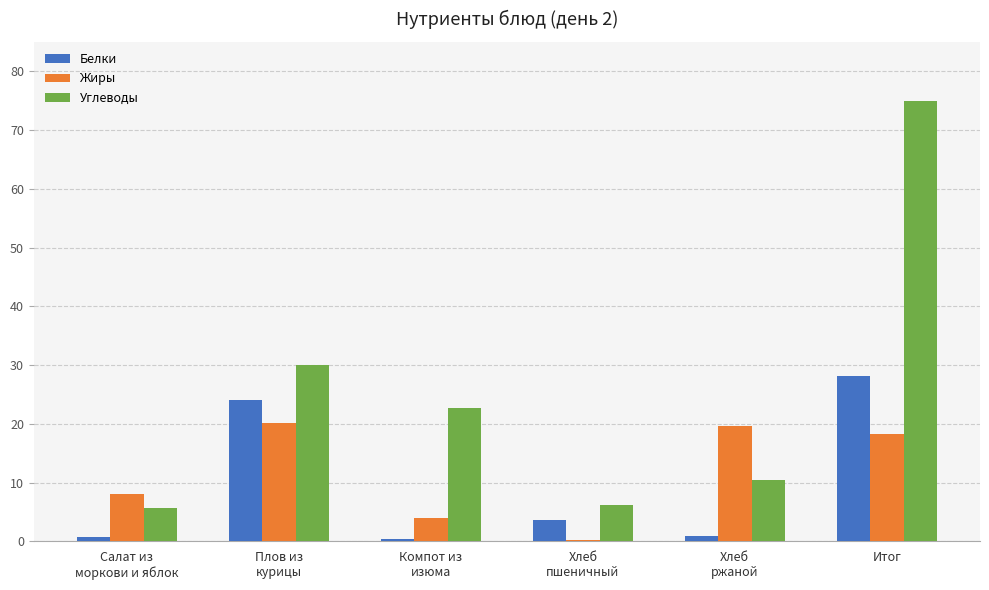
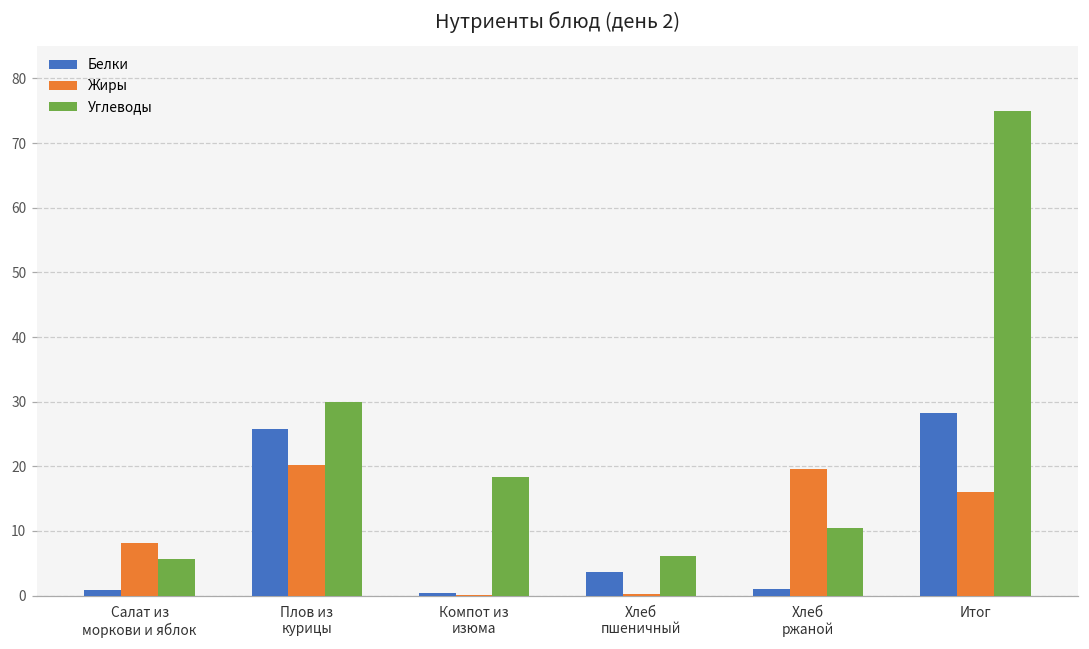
Белки, Плов из курицы: 24 -> 26
Жиры, Компот из изюма: 4 -> 0
Углеводы, Компот из изюма: 23 -> 18
Жиры, Итог: 18 -> 16
